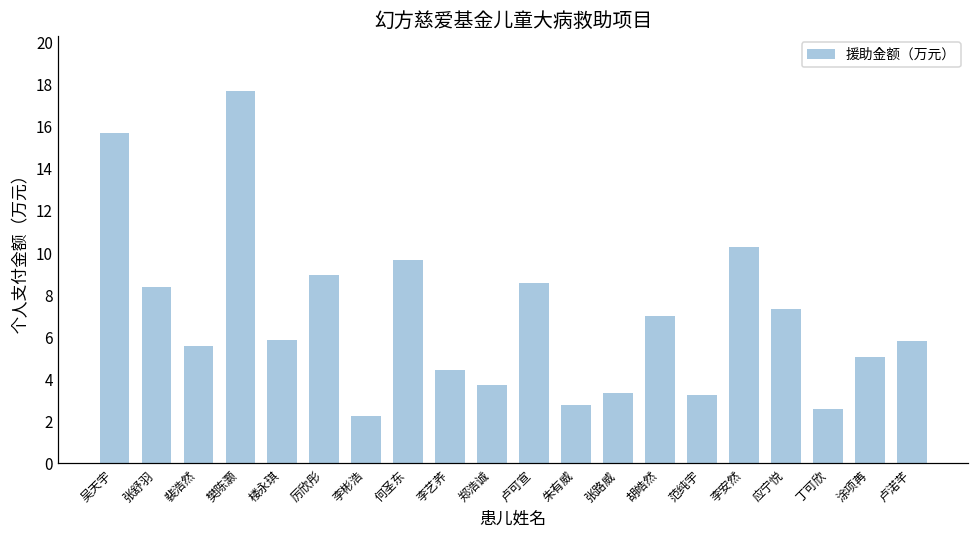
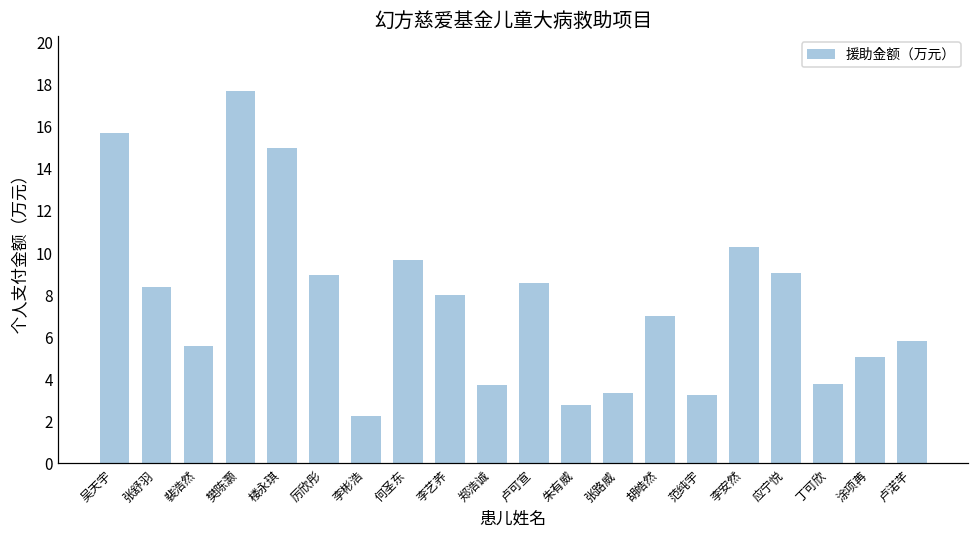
楼永琪: 5.9 -> 15.0
李艺荞: 4.4 -> 8.0
应宁悦: 7.3 -> 9.1
丁可欣: 2.6 -> 3.8
